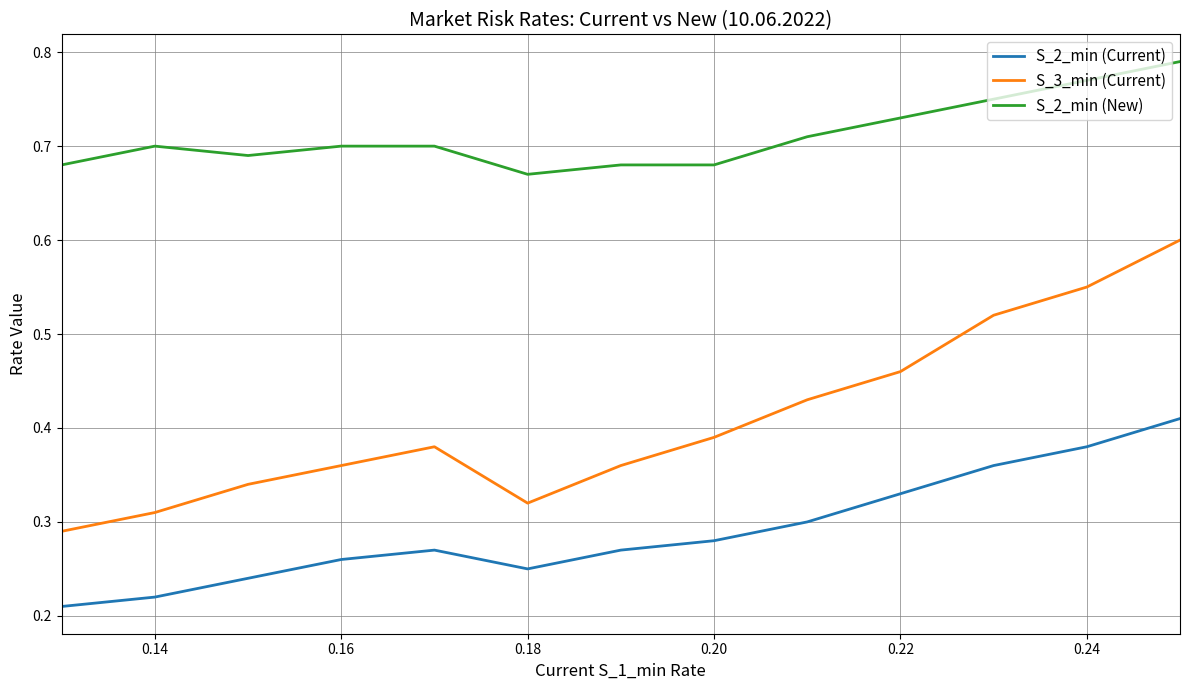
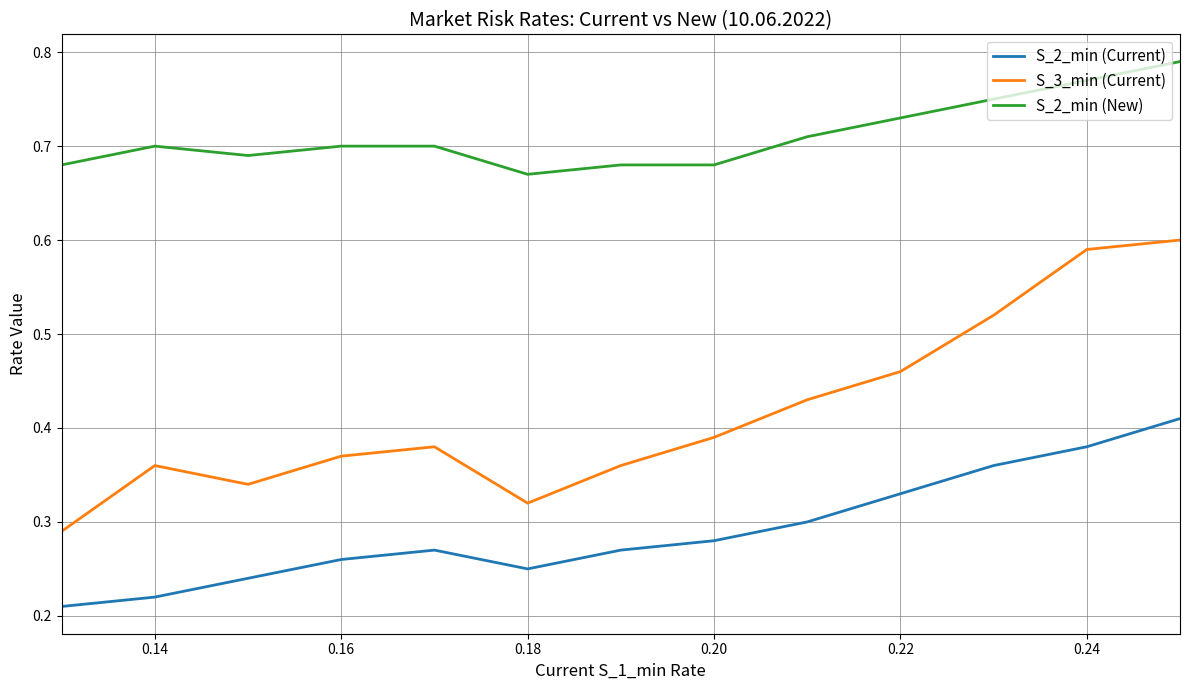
S_3_min (Current), 0.14: 0.31 -> 0.36
S_3_min (Current), 0.16: 0.36 -> 0.37
S_3_min (Current), 0.24: 0.55 -> 0.59
